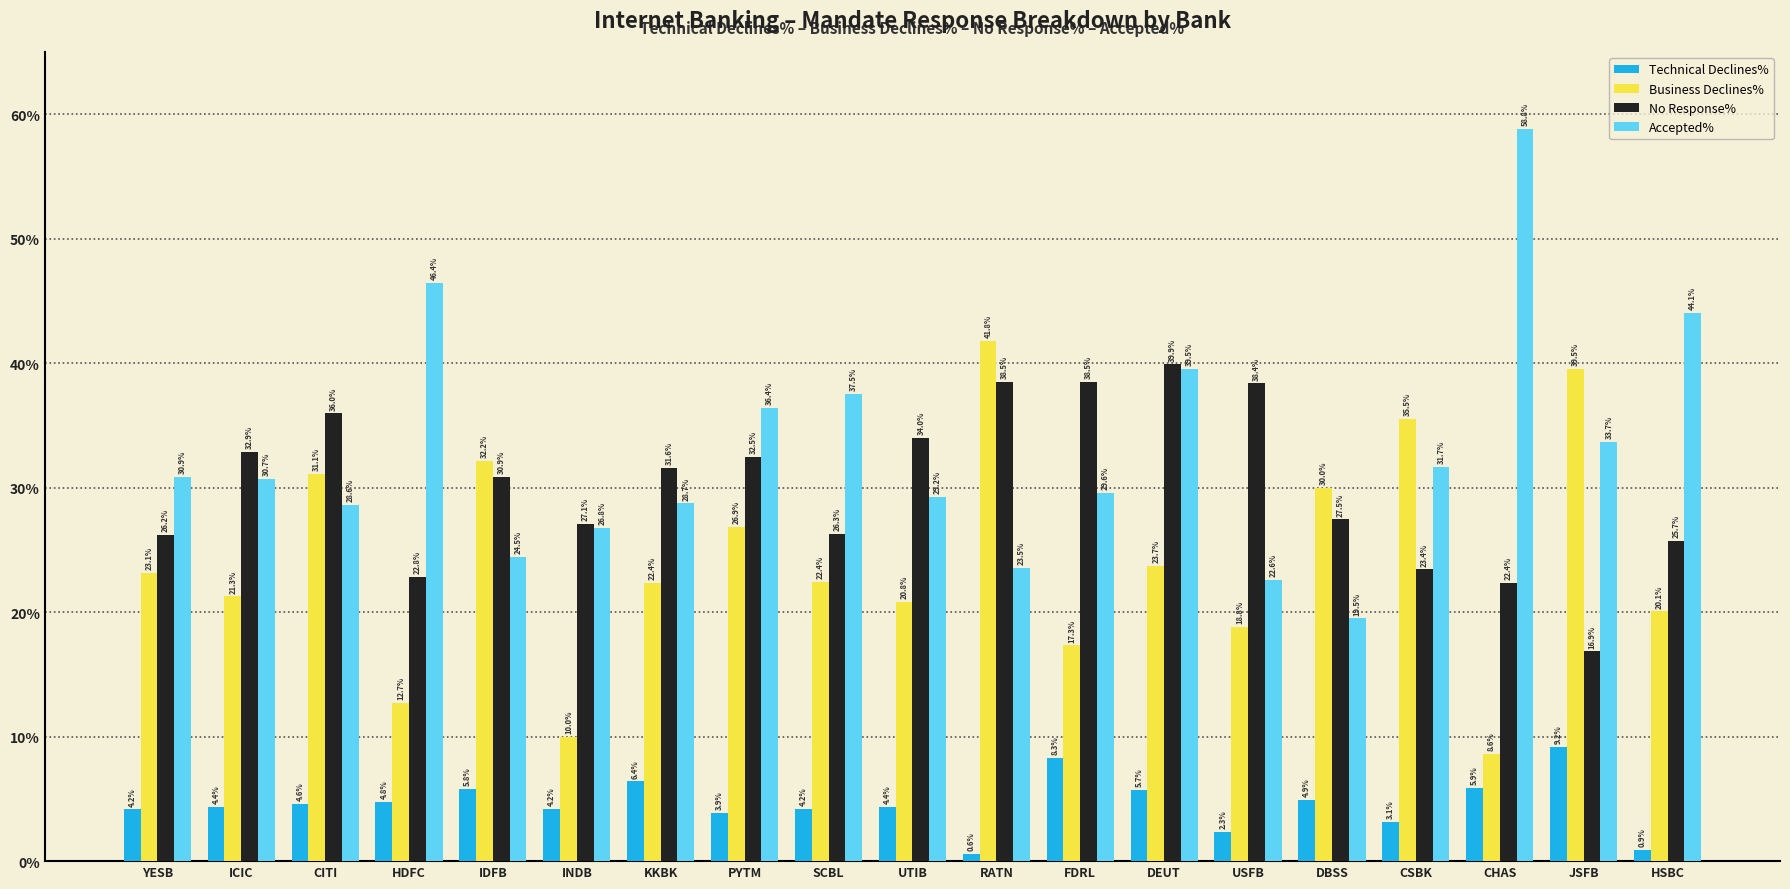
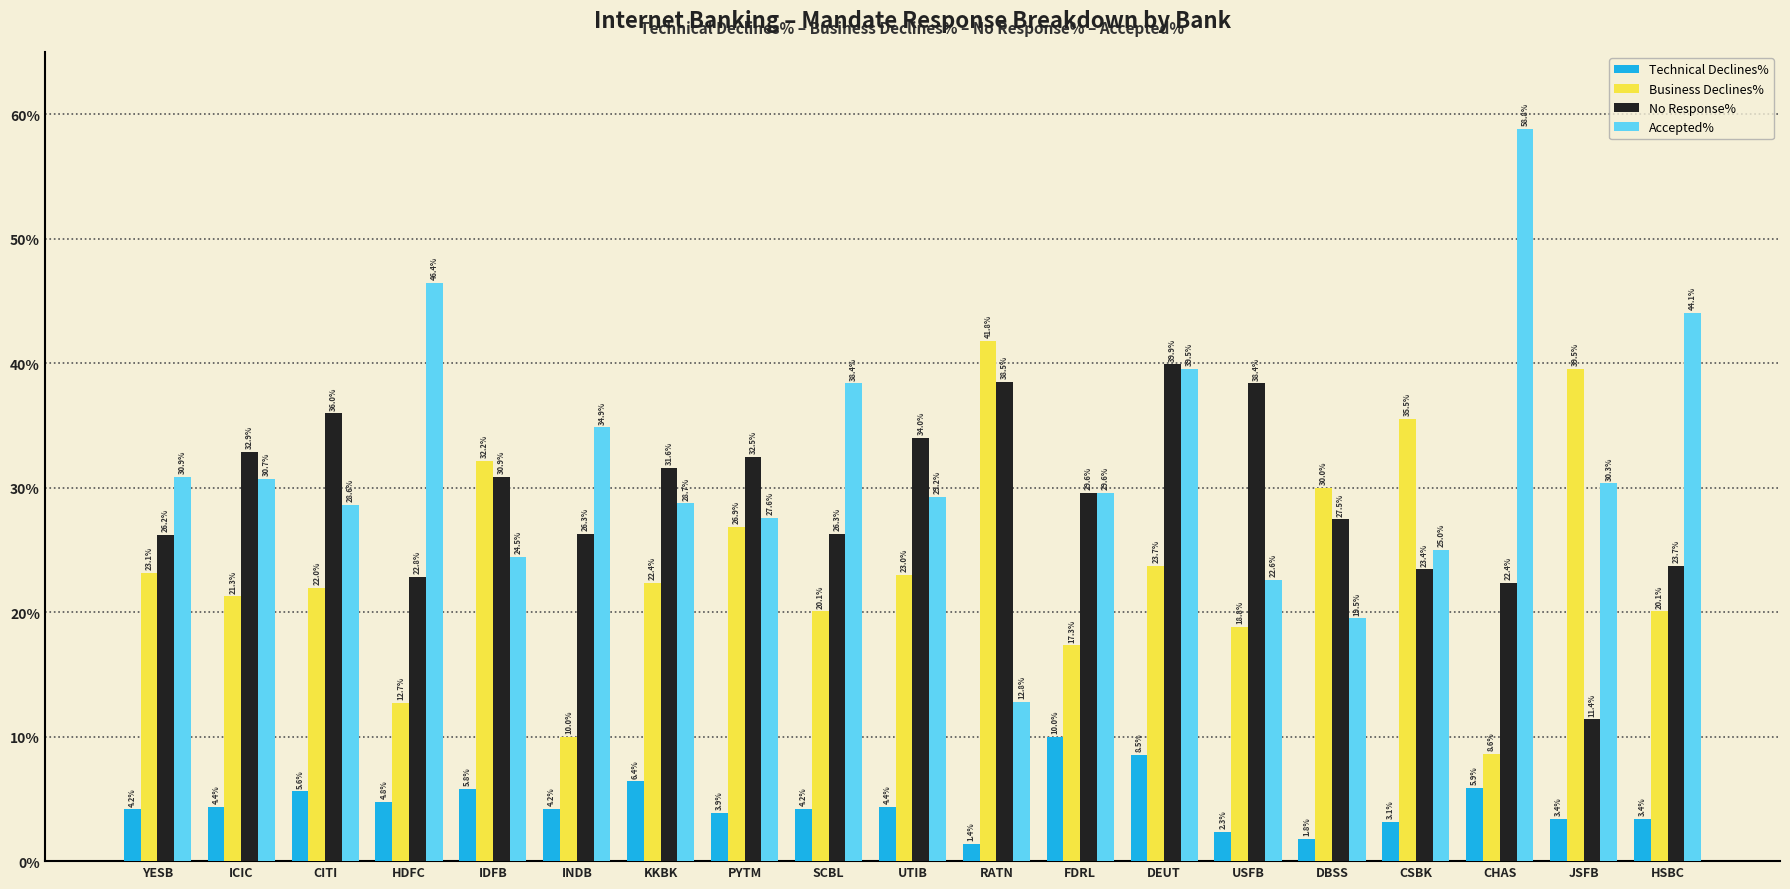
Technical Declines%, CITI: 4.6% -> 5.6%
Business Declines%, CITI: 31.1% -> 22.0%
No Response%, INDB: 27.1% -> 26.3%
Accepted%, INDB: 26.8% -> 34.9%
Accepted%, PYTM: 36.4% -> 27.6%
Business Declines%, SCBL: 22.4% -> 20.1%
Accepted%, SCBL: 37.5% -> 38.4%
Business Declines%, UTIB: 20.8% -> 23.0%
Technical Declines%, RATN: 0.6% -> 1.4%
Accepted%, RATN: 23.5% -> 12.8%
Technical Declines%, FDRL: 8.3% -> 10.0%
No Response%, FDRL: 38.5% -> 29.6%
Technical Declines%, DEUT: 5.7% -> 8.5%
Technical Declines%, DBSS: 4.9% -> 1.8%
Accepted%, CSBK: 31.7% -> 25.0%
Technical Declines%, JSFB: 9.2% -> 3.4%
No Response%, JSFB: 16.9% -> 11.4%
Accepted%, JSFB: 33.7% -> 30.3%
Technical Declines%, HSBC: 0.9% -> 3.4%
No Response%, HSBC: 25.7% -> 23.7%
